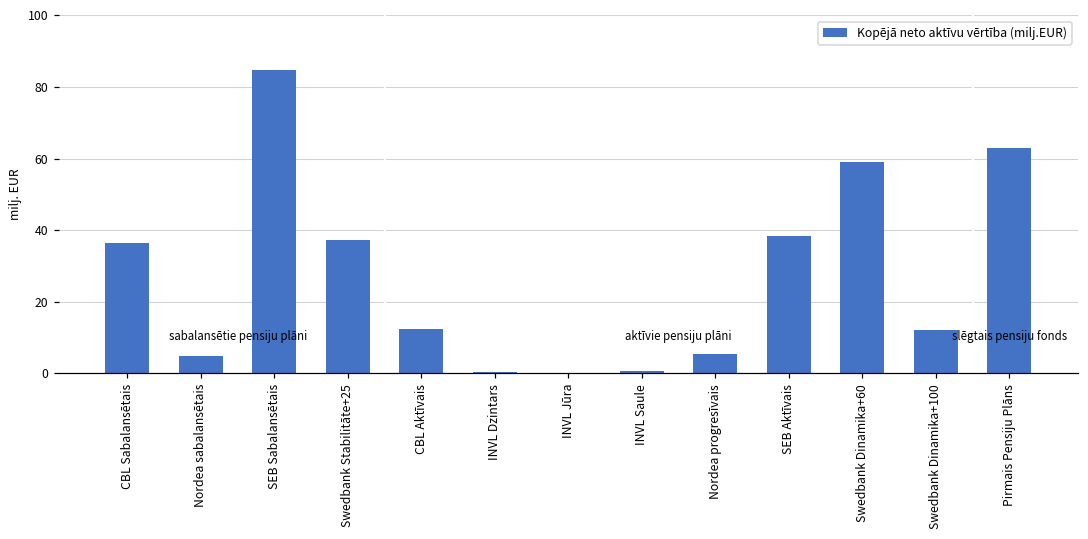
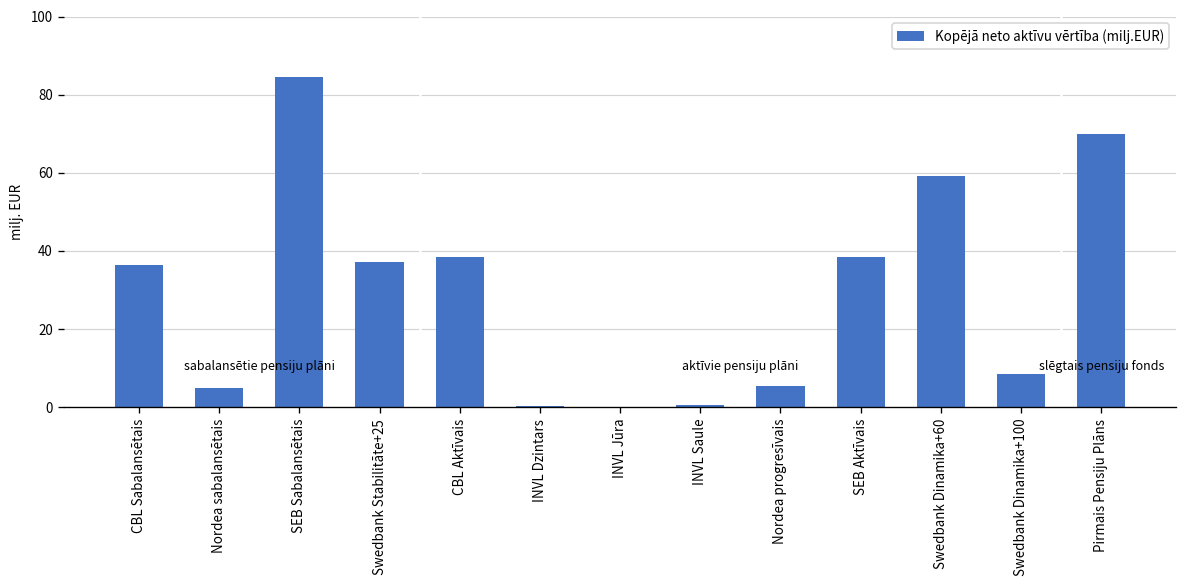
CBL Aktīvais: 12 -> 39
Swedbank Dinamika+100: 12 -> 9
Pirmais Pensiju Plāns: 63 -> 70
